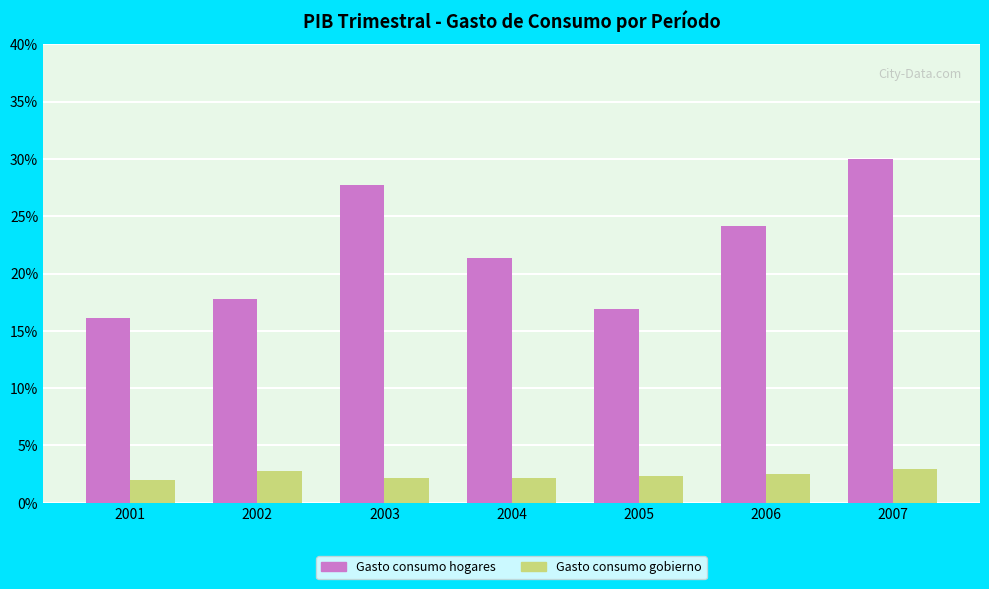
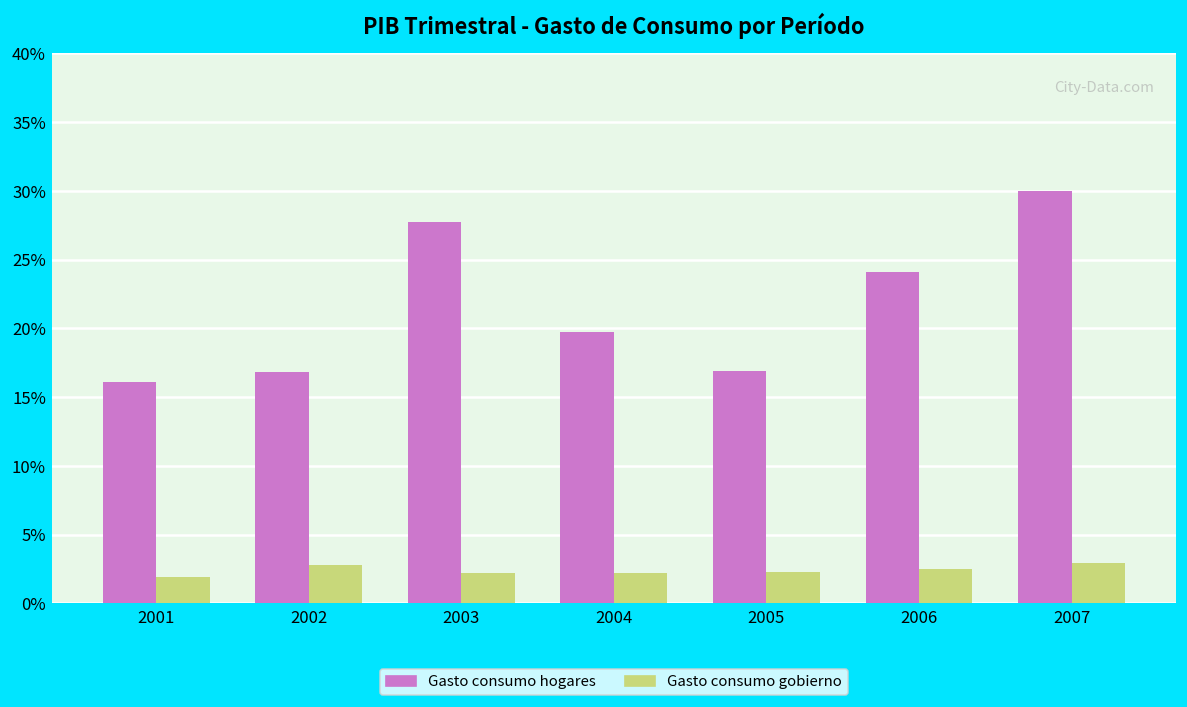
Gasto consumo hogares, 2002: 17.8% -> 16.8%
Gasto consumo hogares, 2004: 21.4% -> 19.7%
